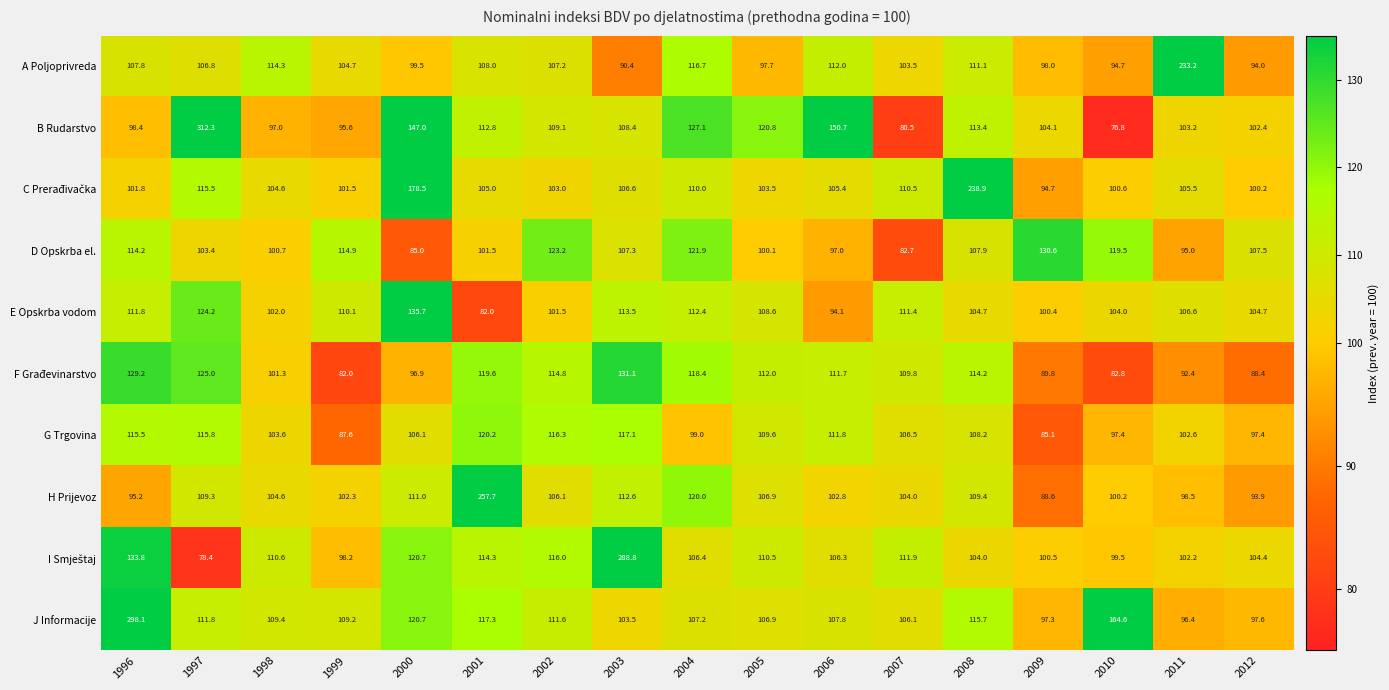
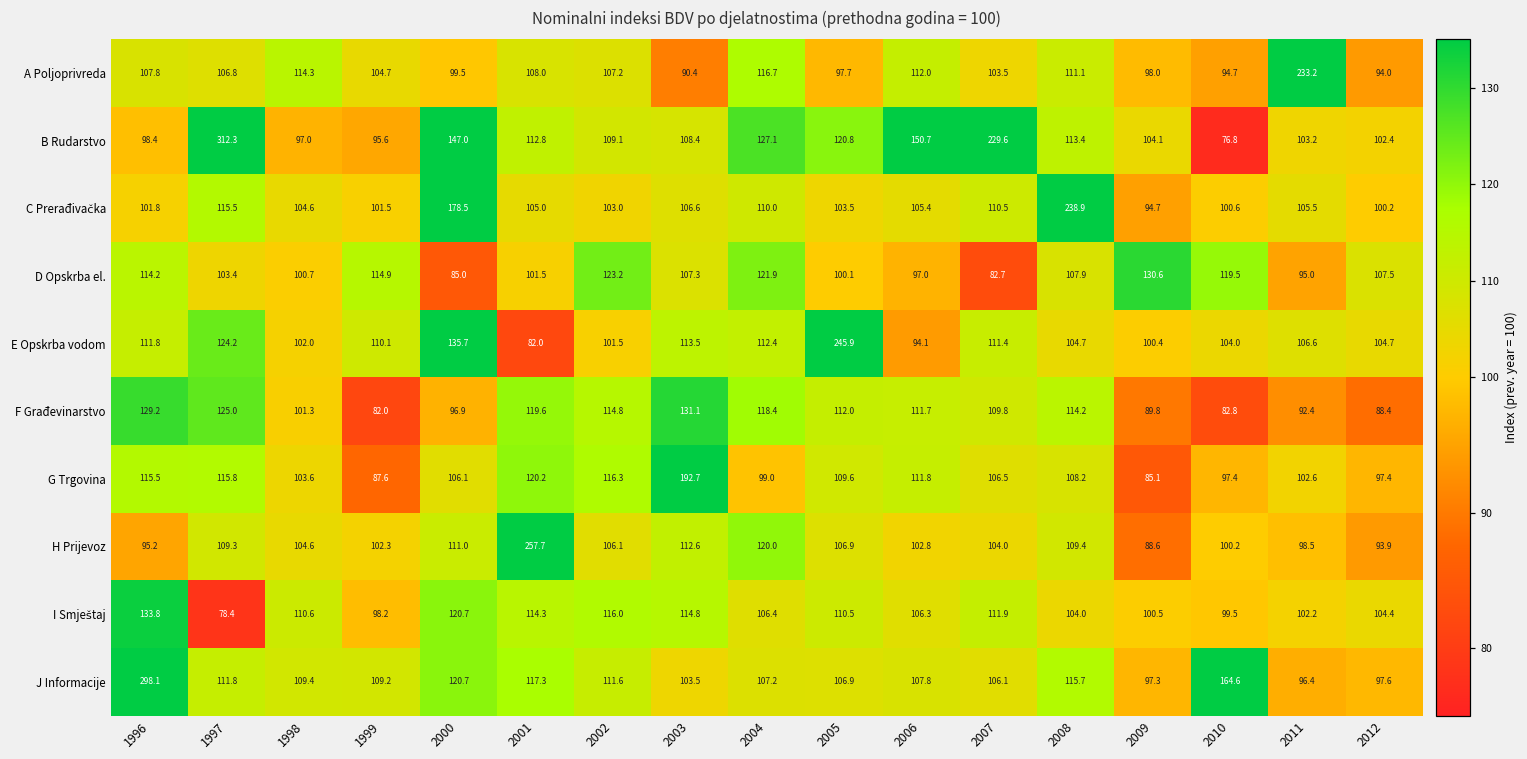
B Rudarstvo, 2007: 80.5 -> 229.6
E Opskrba vodom, 2005: 108.6 -> 245.9
G Trgovina, 2003: 117.1 -> 192.7
I Smještaj, 2003: 288.8 -> 114.8
